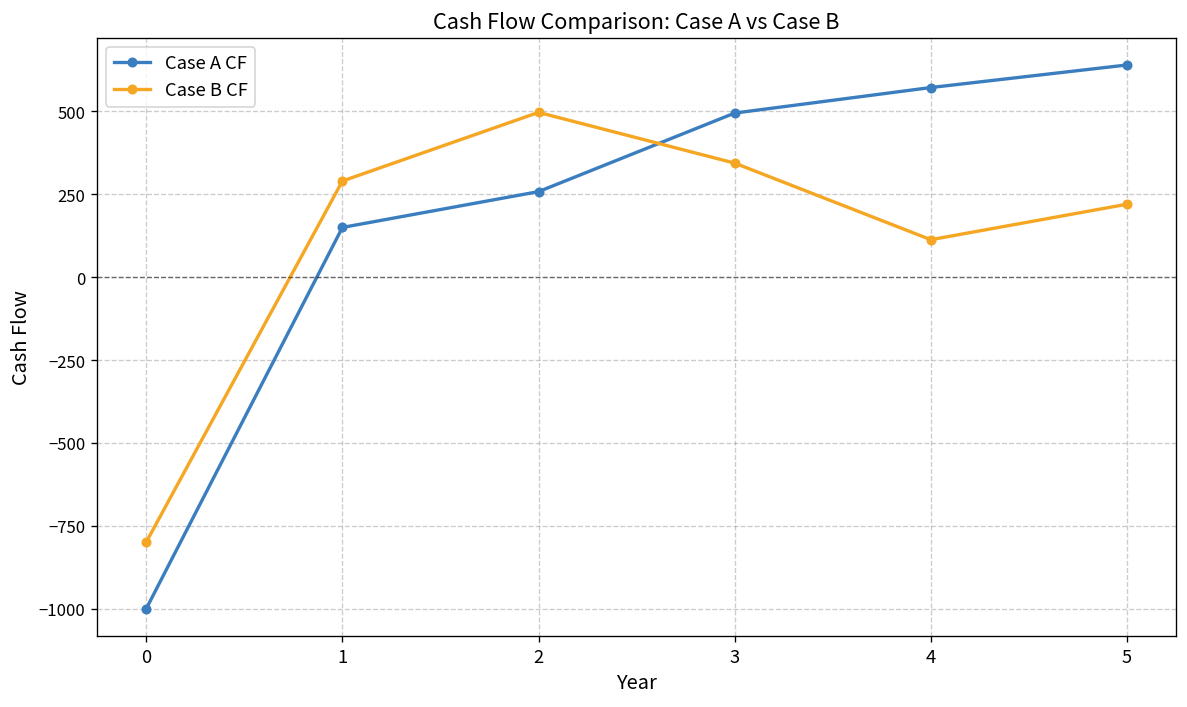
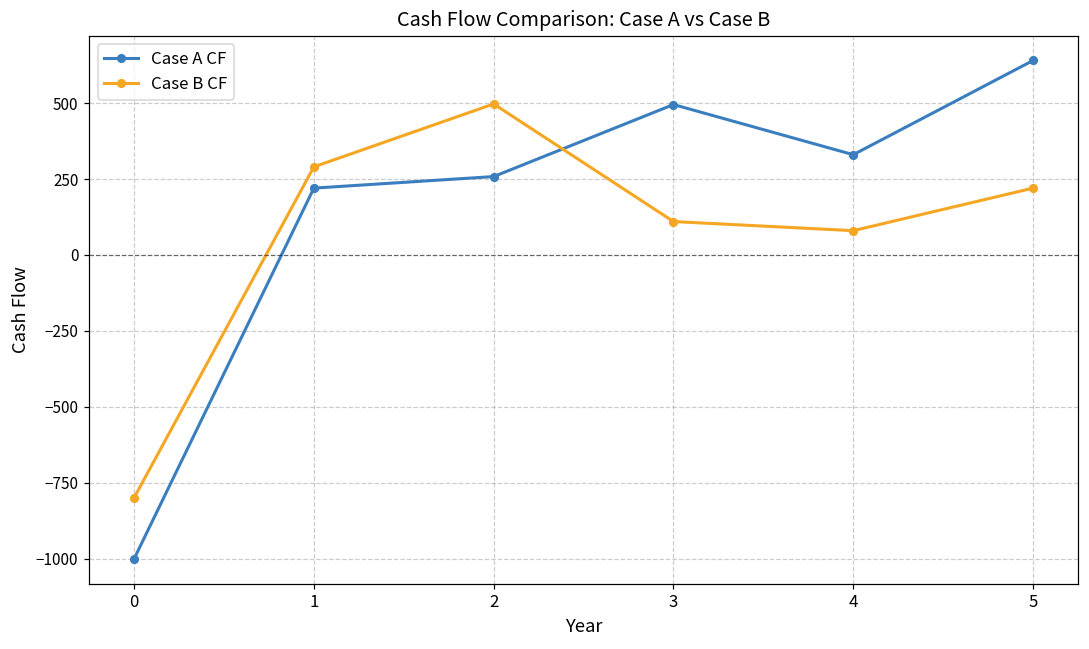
Case A CF, 1: 150 -> 220
Case B CF, 3: 340 -> 110
Case A CF, 4: 570 -> 330
Case B CF, 4: 110 -> 80
